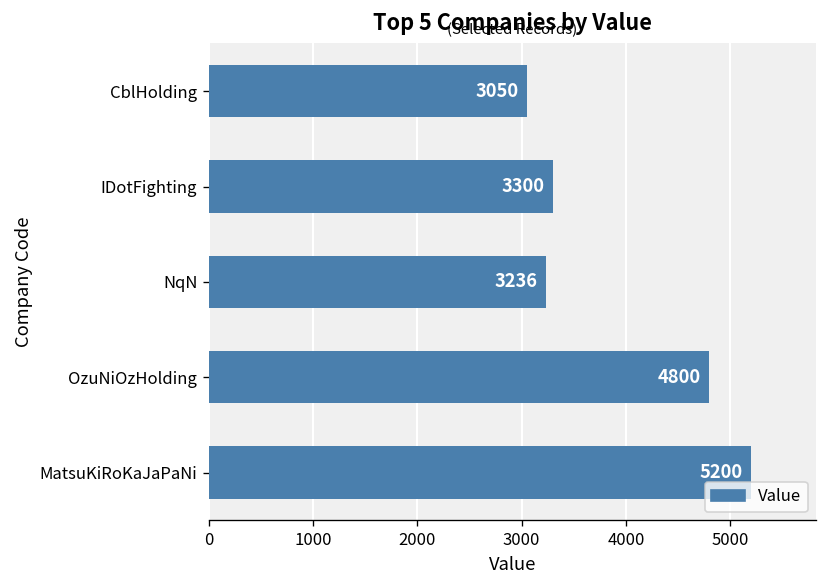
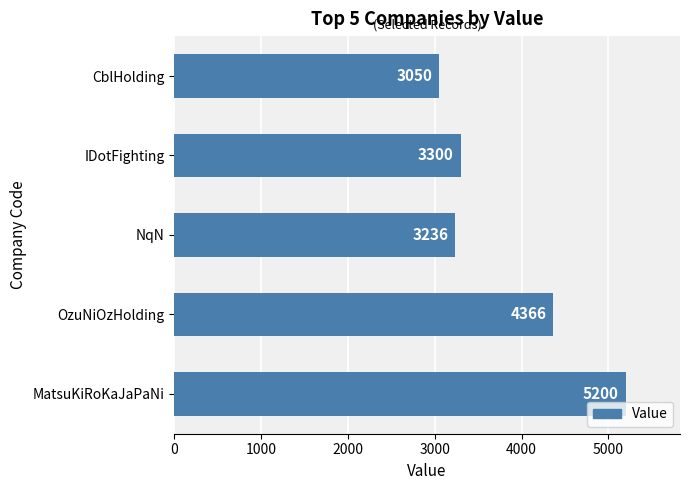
OzuNiOzHolding: 4800 -> 4366
